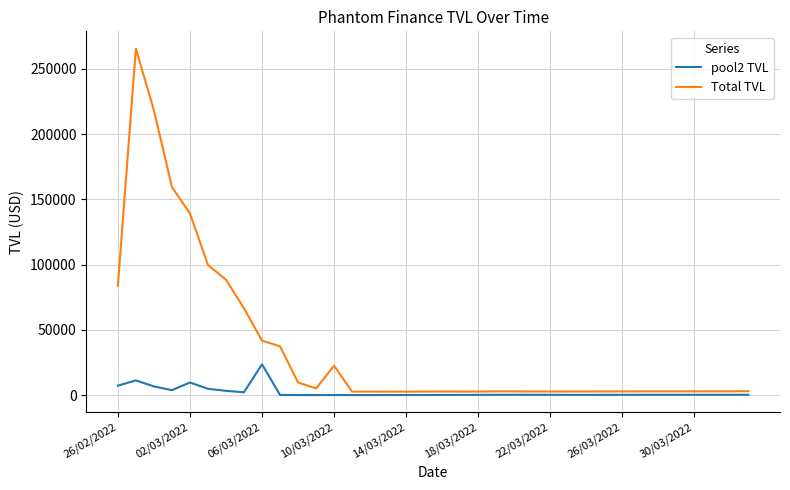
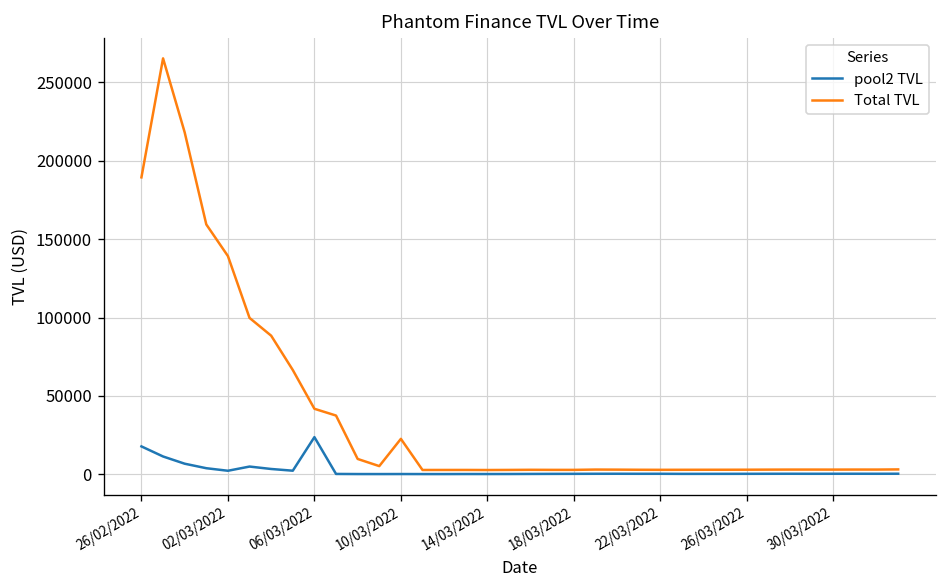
pool2 TVL, 26/02/2022: 7000 -> 18000
Total TVL, 26/02/2022: 84000 -> 189000
pool2 TVL, 02/03/2022: 10000 -> 2000
